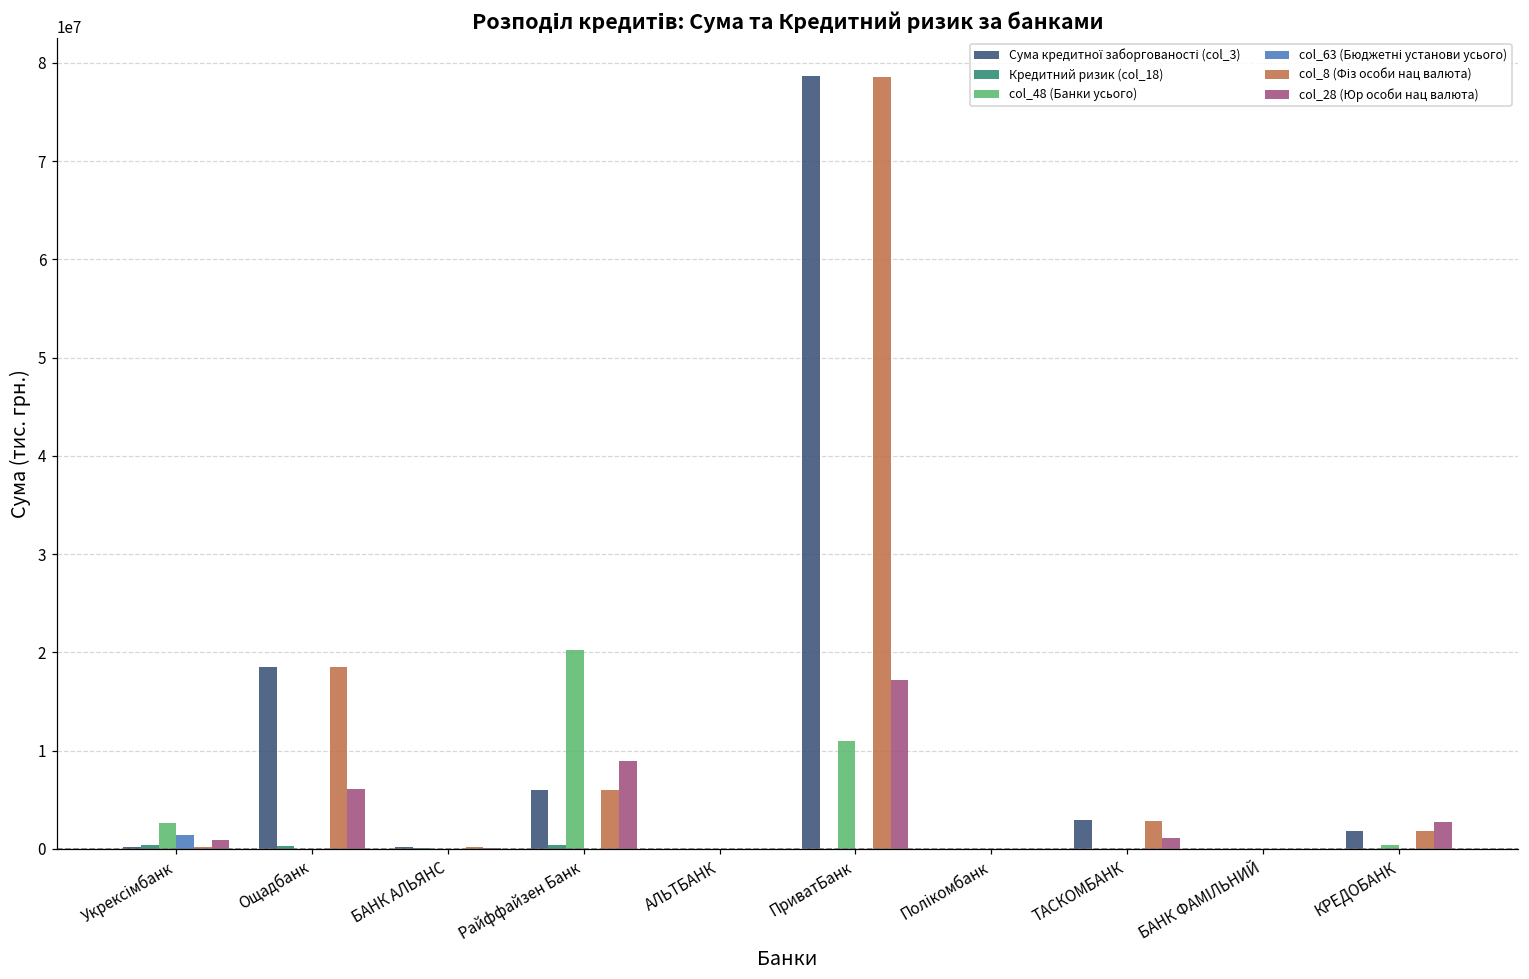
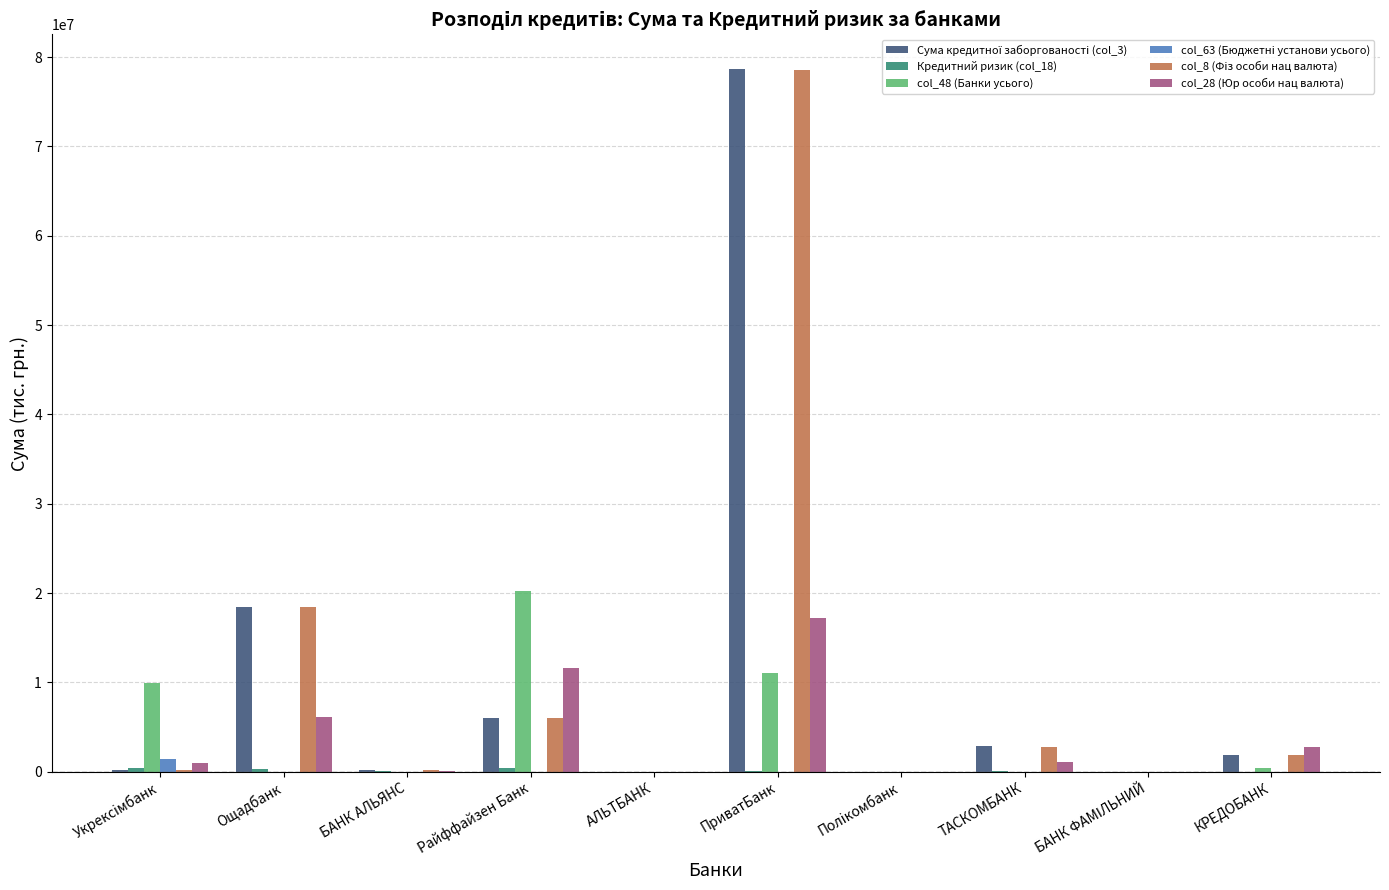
col_48 (Банки усього), Укрексімбанк: 3000000 -> 10000000
col_28 (Юр особи нац валюта), Райффайзен Банк: 9000000 -> 12000000
